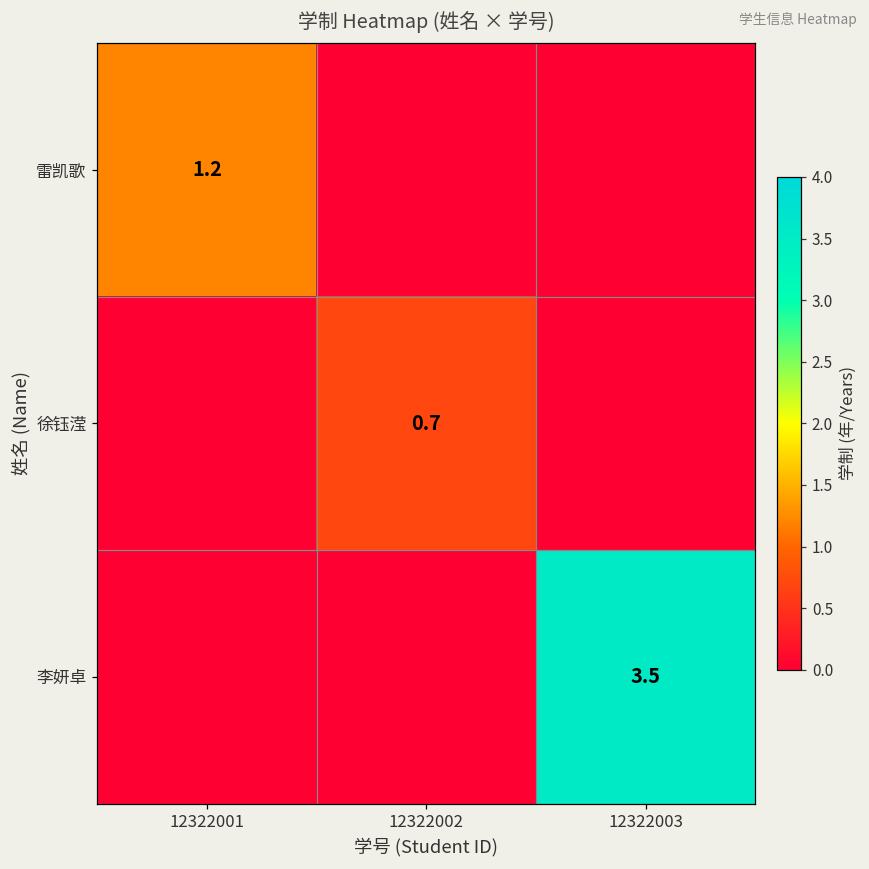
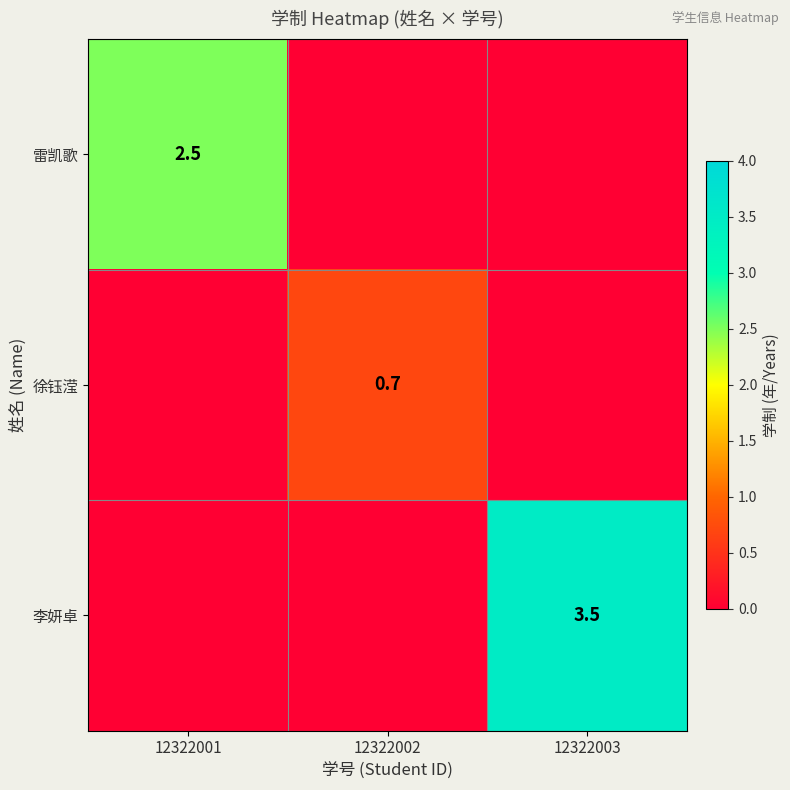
雷凯歌, 12322001: 1.2 -> 2.5
